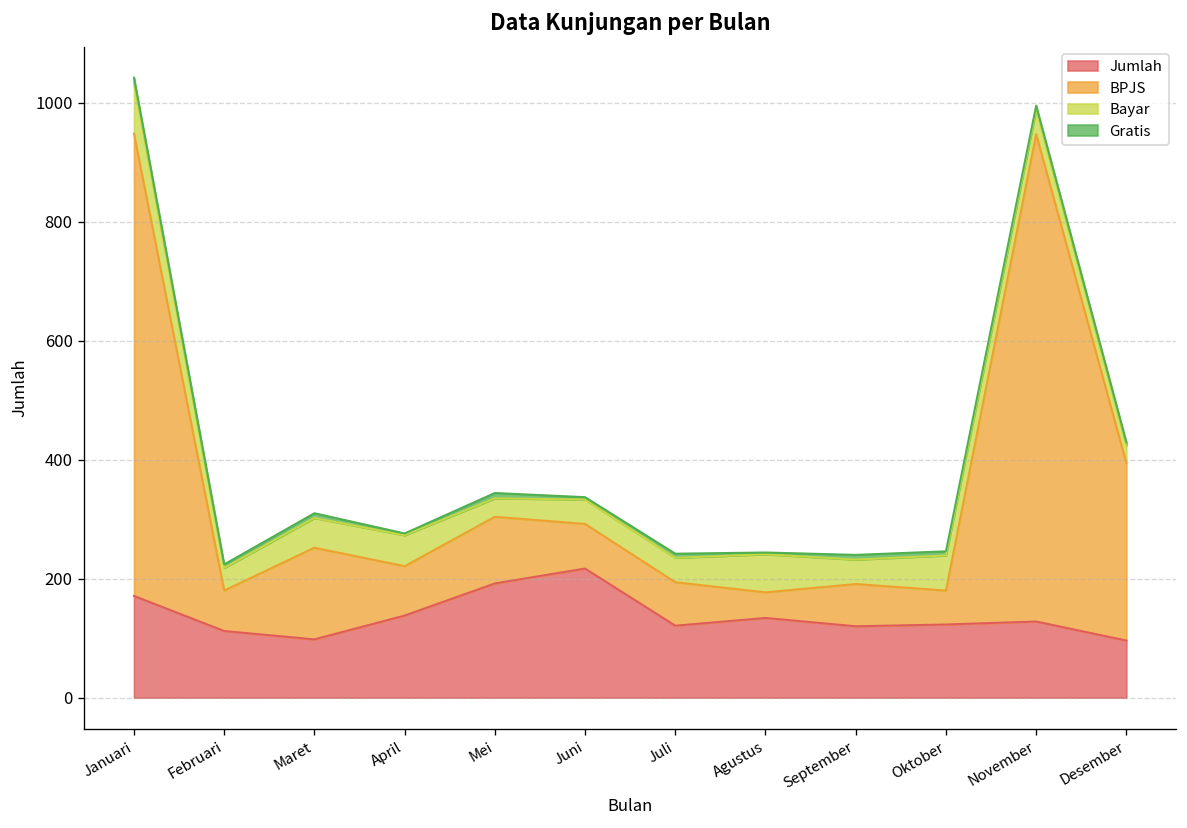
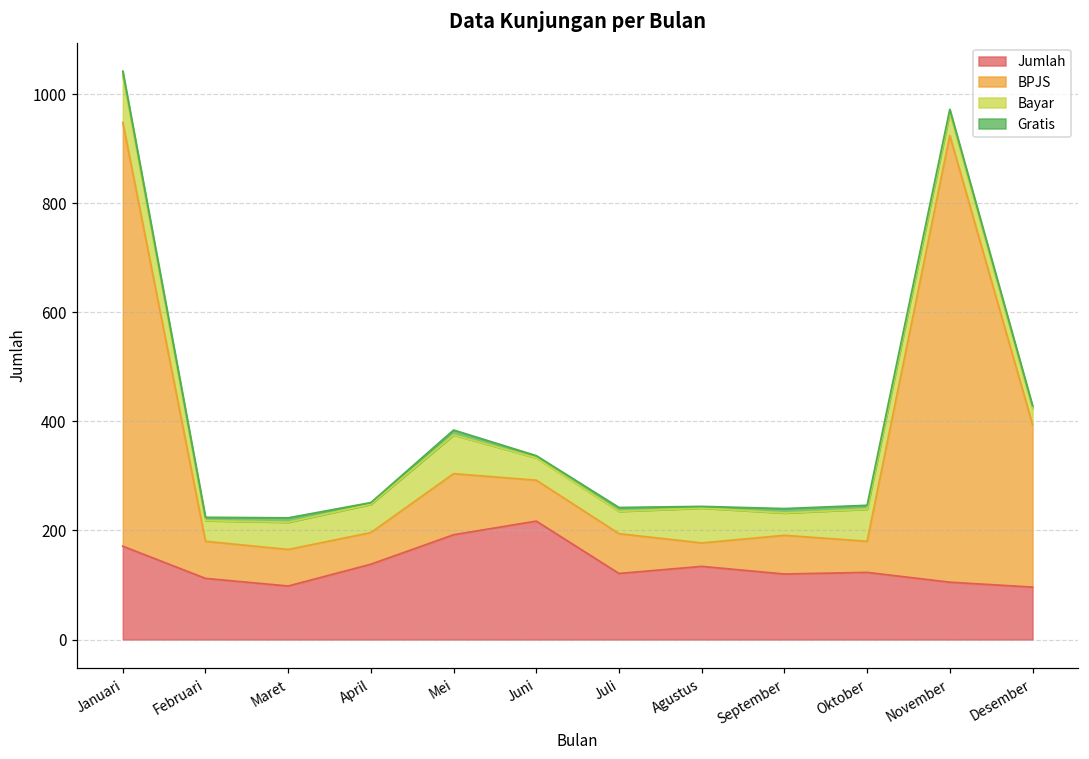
BPJS, Maret: 150 -> 70
BPJS, April: 80 -> 60
Bayar, Mei: 30 -> 70
Jumlah, November: 130 -> 110
